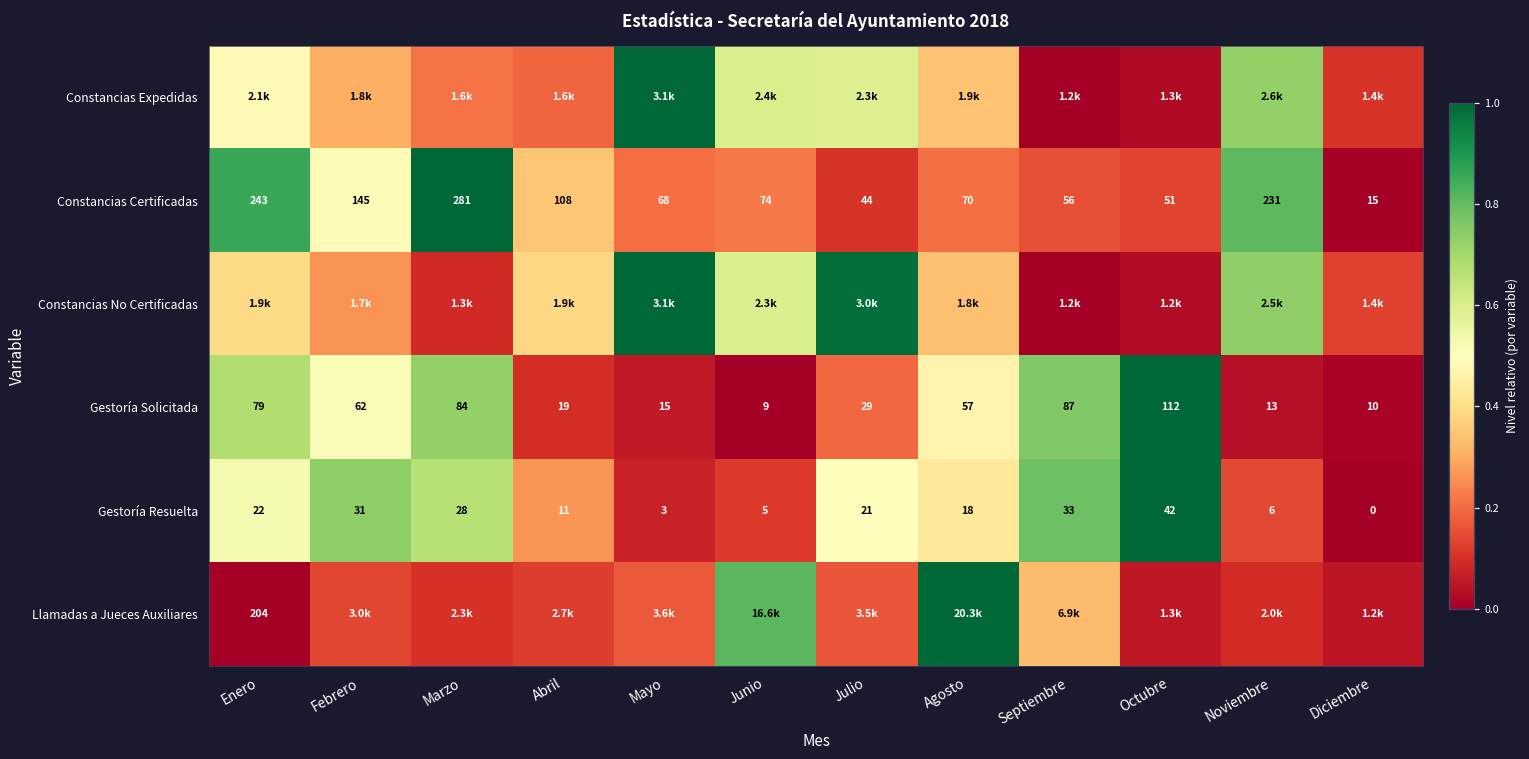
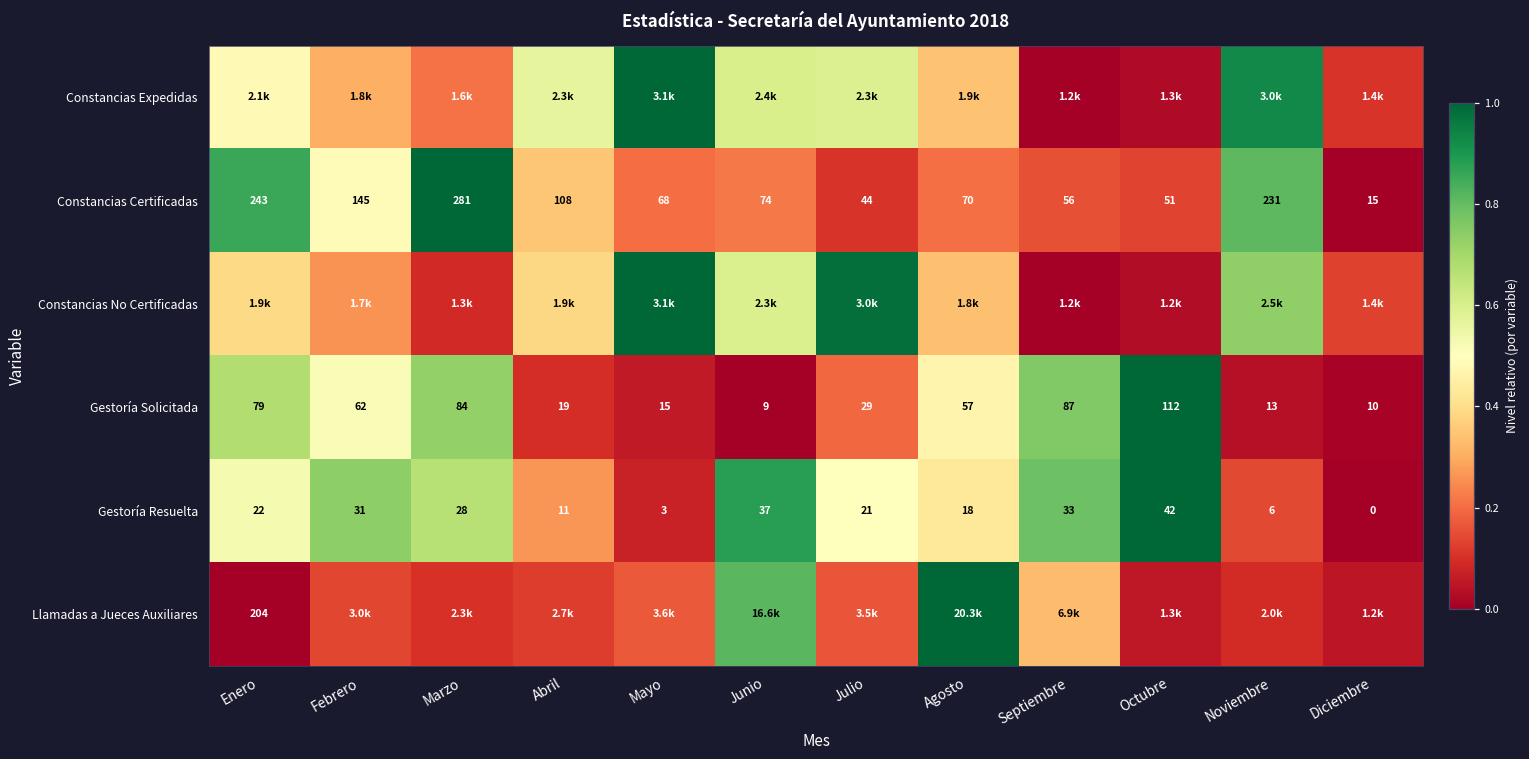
Constancias Expedidas, Abril: 1.6k -> 2.3k
Constancias Expedidas, Noviembre: 2.6k -> 3.0k
Gestoría Resuelta, Junio: 5 -> 37
